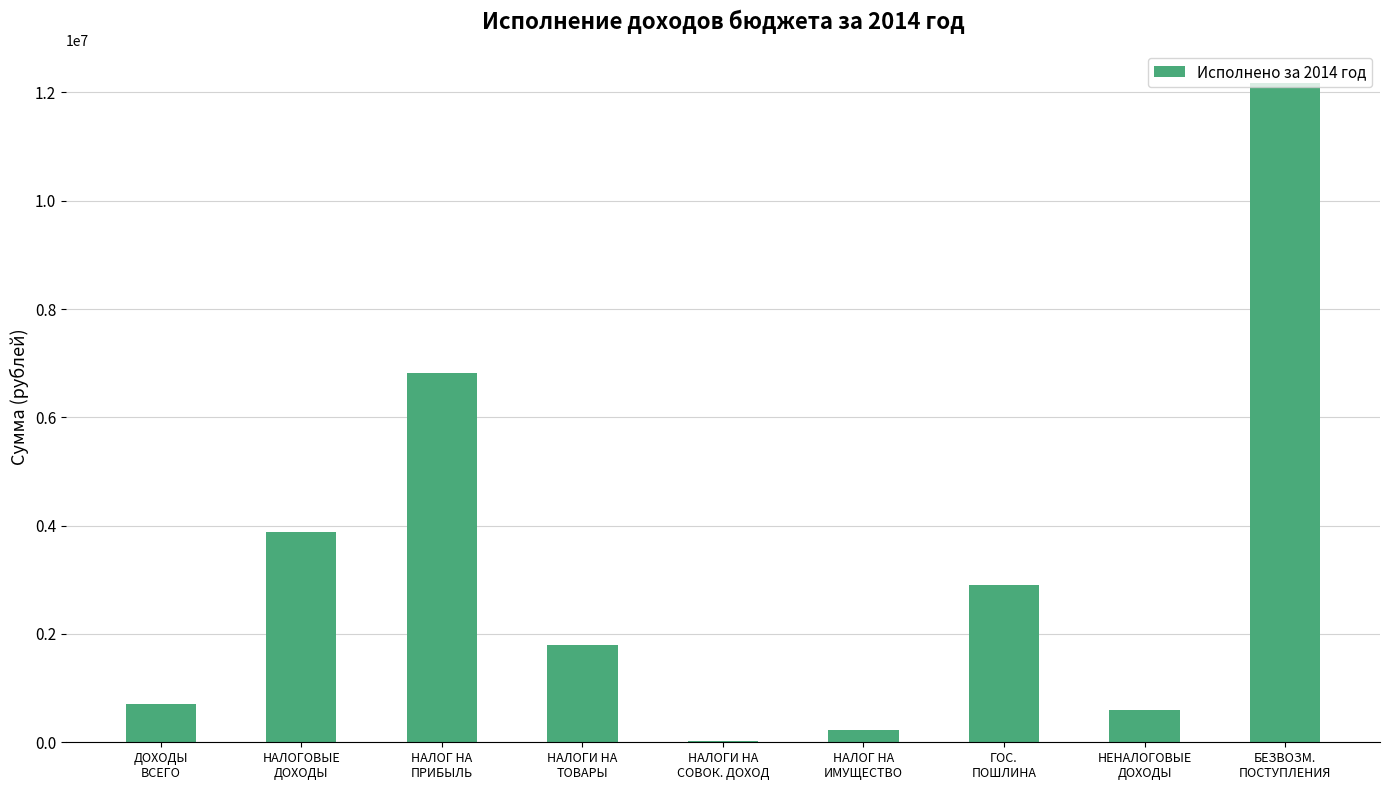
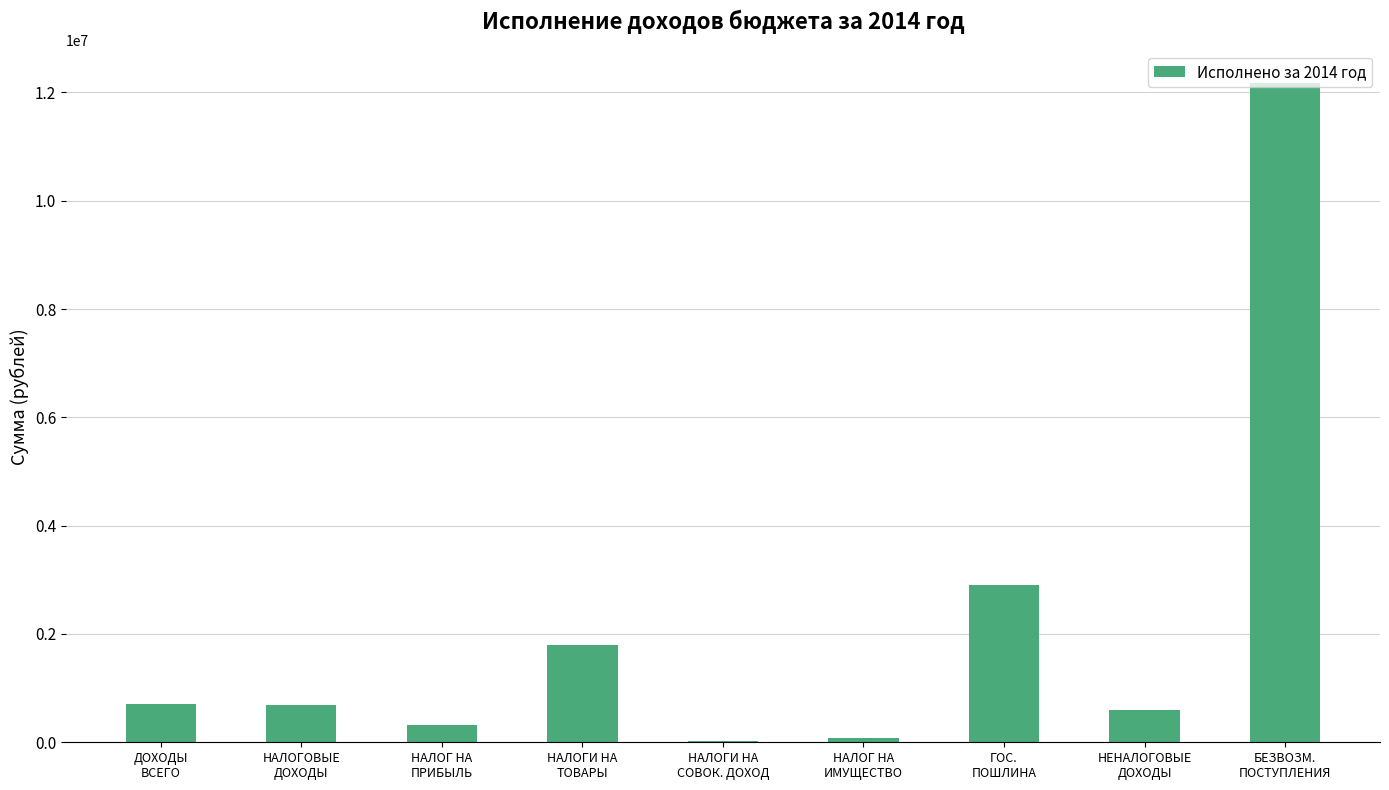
НАЛОГОВЫЕ ДОХОДЫ: 3900000 -> 700000
НАЛОГ НА ПРИБЫЛЬ: 6800000 -> 300000
НАЛОГ НА ИМУЩЕСТВО: 200000 -> 100000
